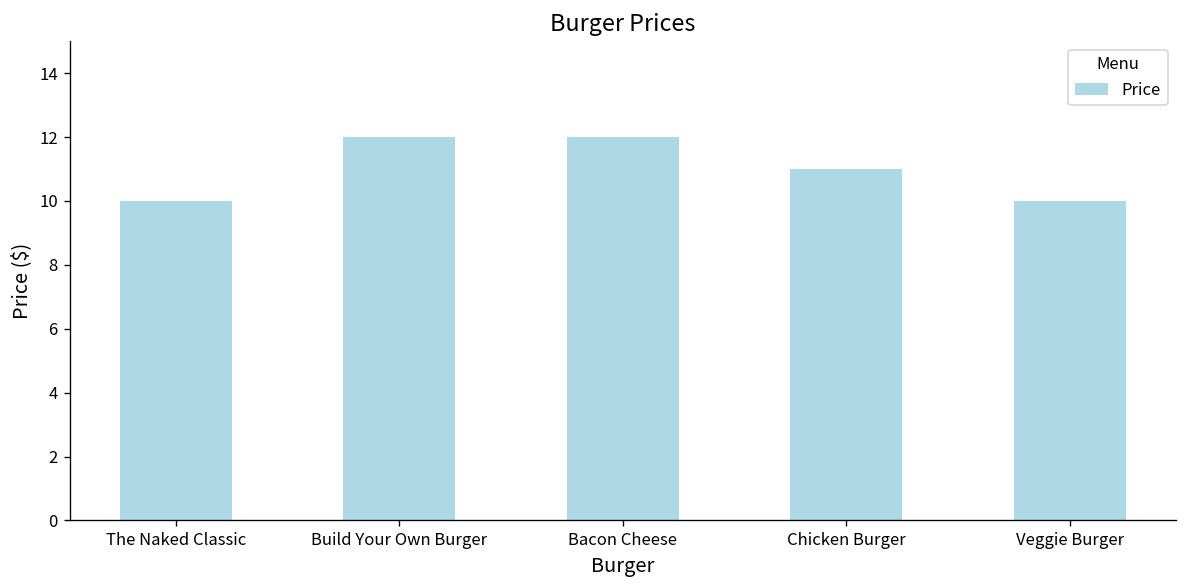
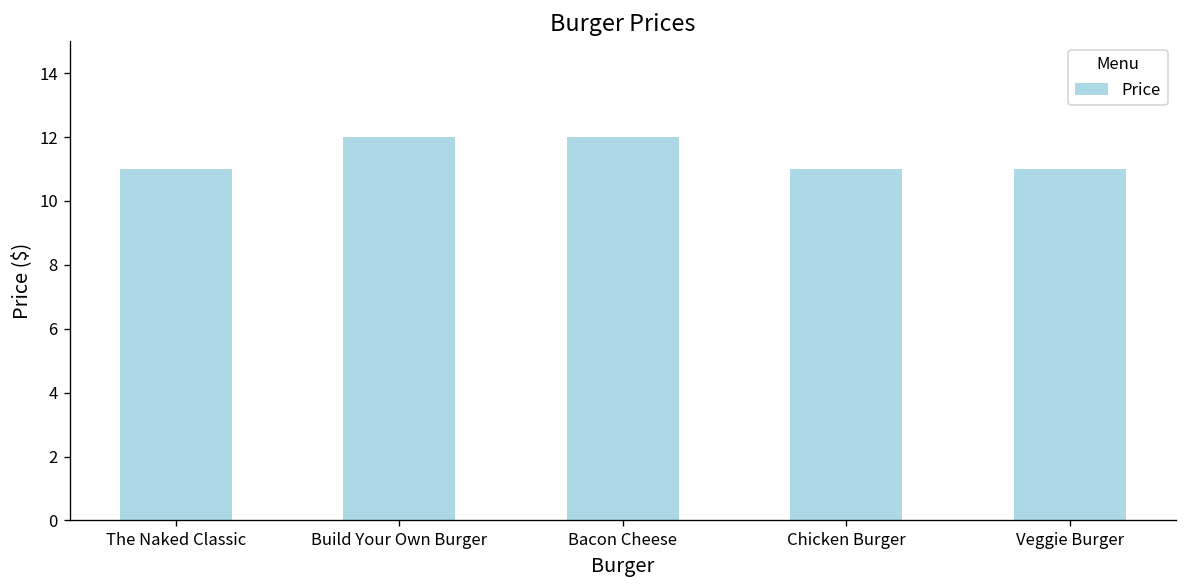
The Naked Classic: 10 -> 11
Veggie Burger: 10 -> 11
